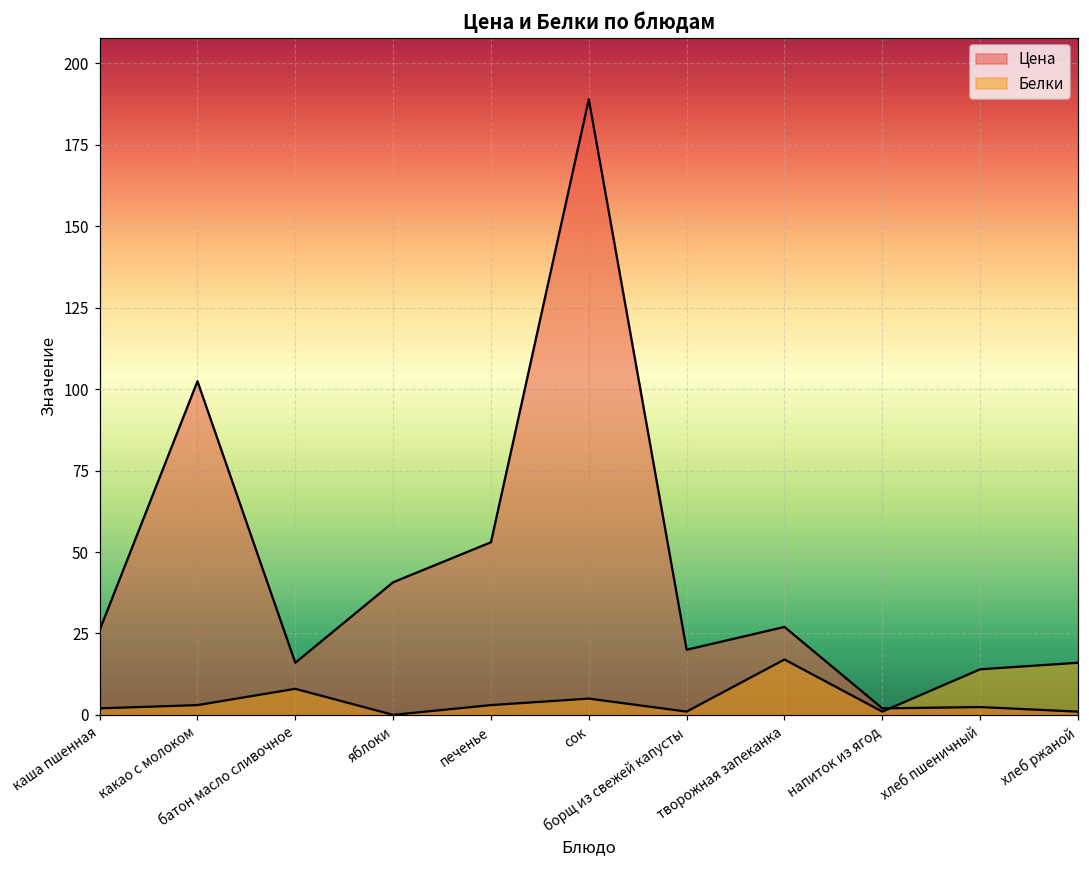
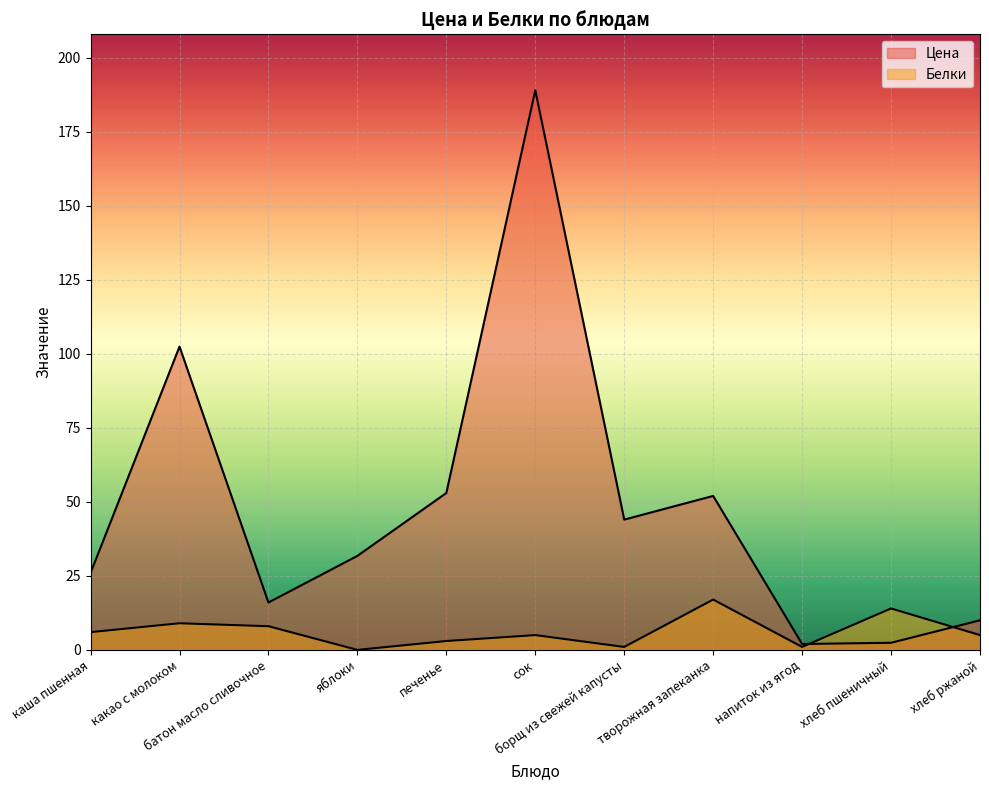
Белки, каша пшенная: 2 -> 6
Белки, какао с молоком: 3 -> 9
Цена, яблоки: 41 -> 32
Цена, борщ из свежей капусты: 20 -> 44
Цена, творожная запеканка: 27 -> 52
Цена, хлеб ржаной: 1 -> 10
Белки, хлеб ржаной: 16 -> 5
